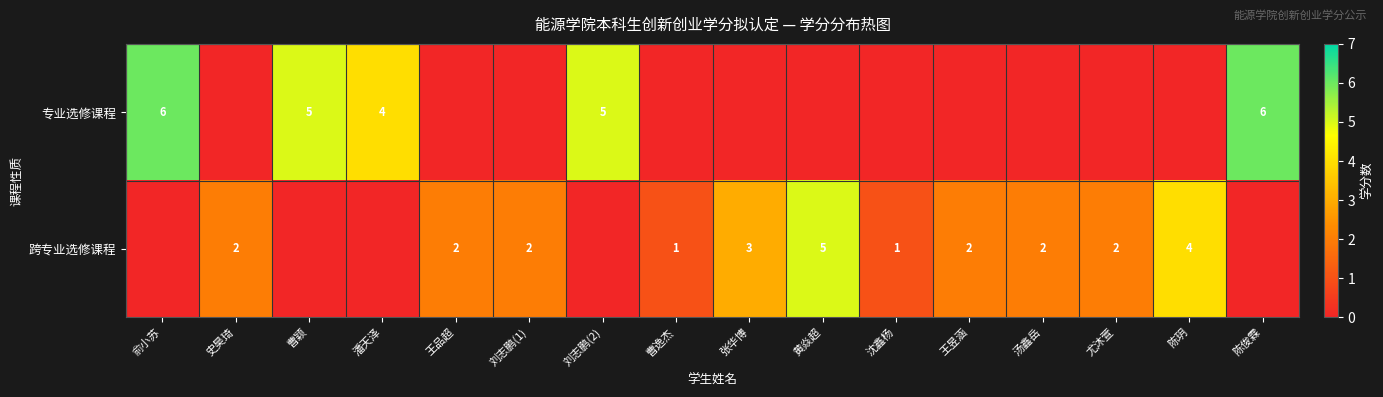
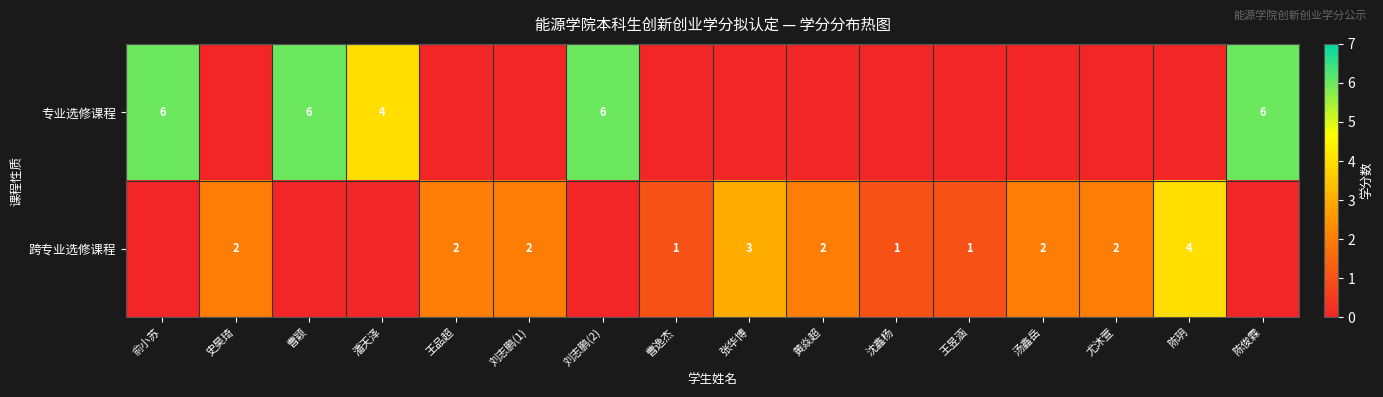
专业选修课程, 曹颖: 5 -> 6
专业选修课程, 刘志鹏(2): 5 -> 6
跨专业选修课程, 黄焱超: 5 -> 2
跨专业选修课程, 王昱涵: 2 -> 1
